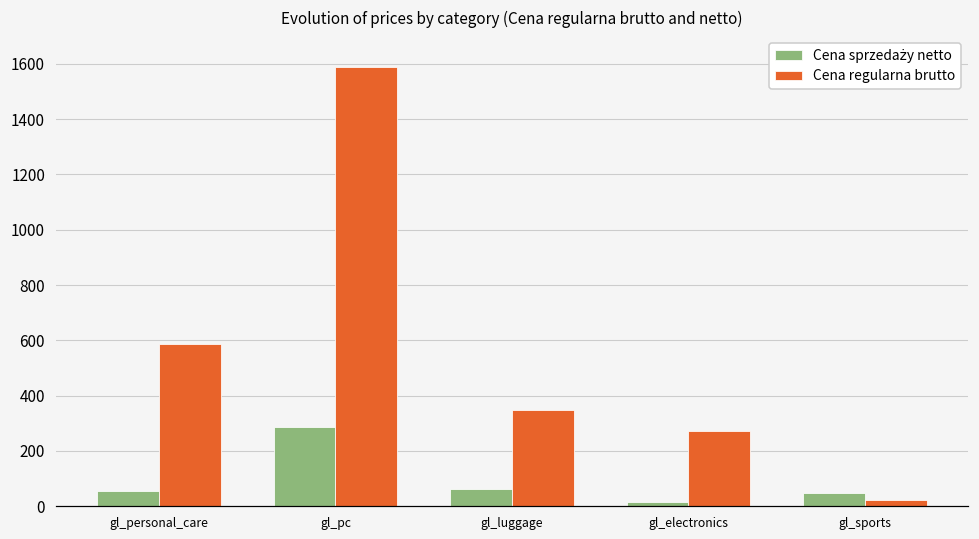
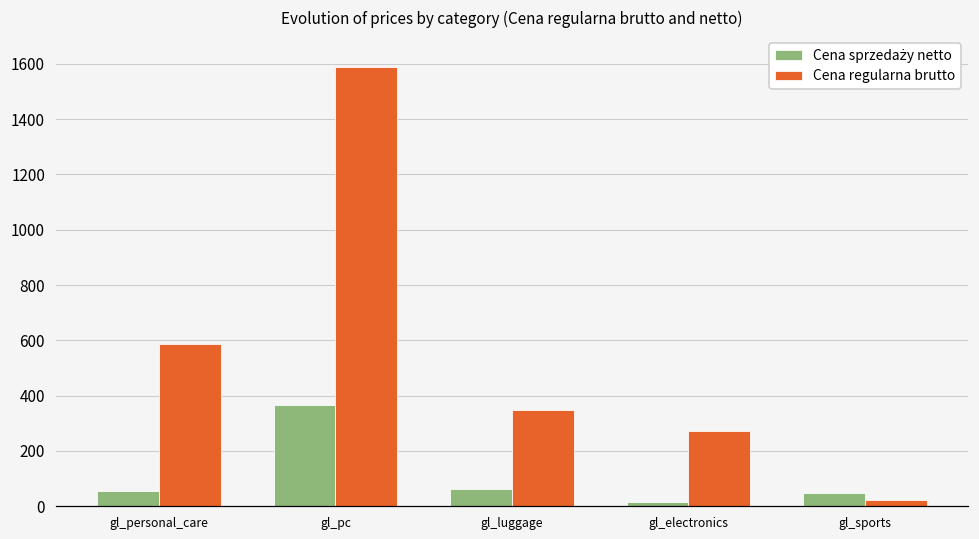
Cena sprzedaży netto, gl_pc: 290 -> 370
